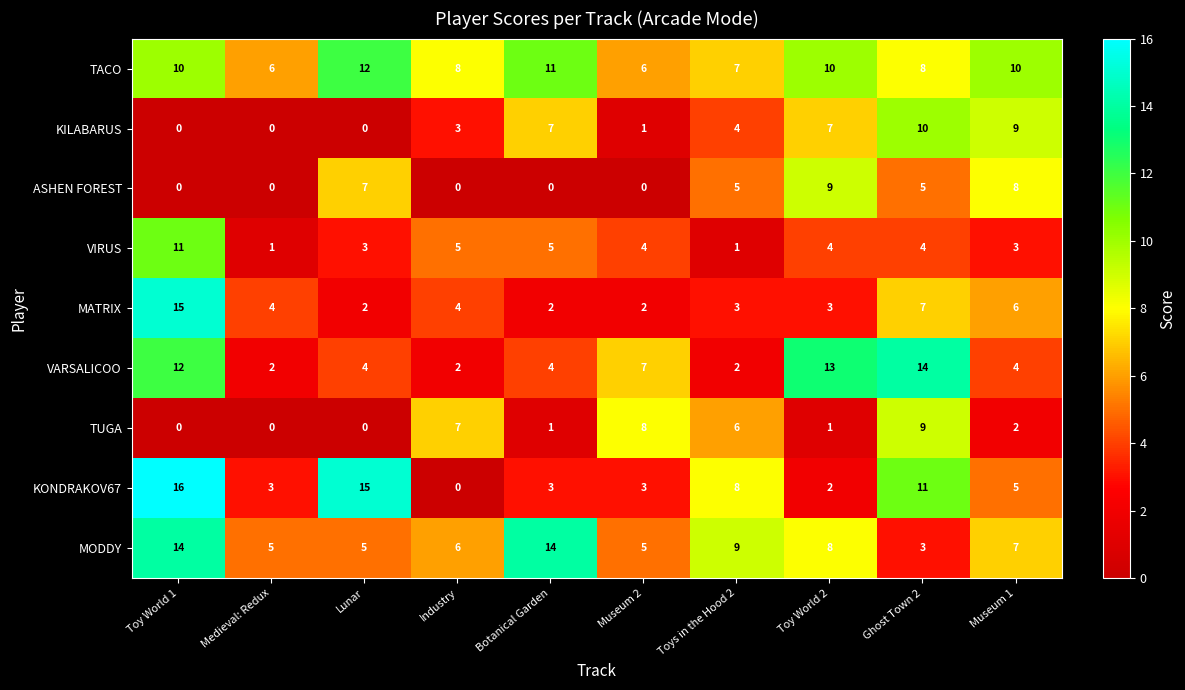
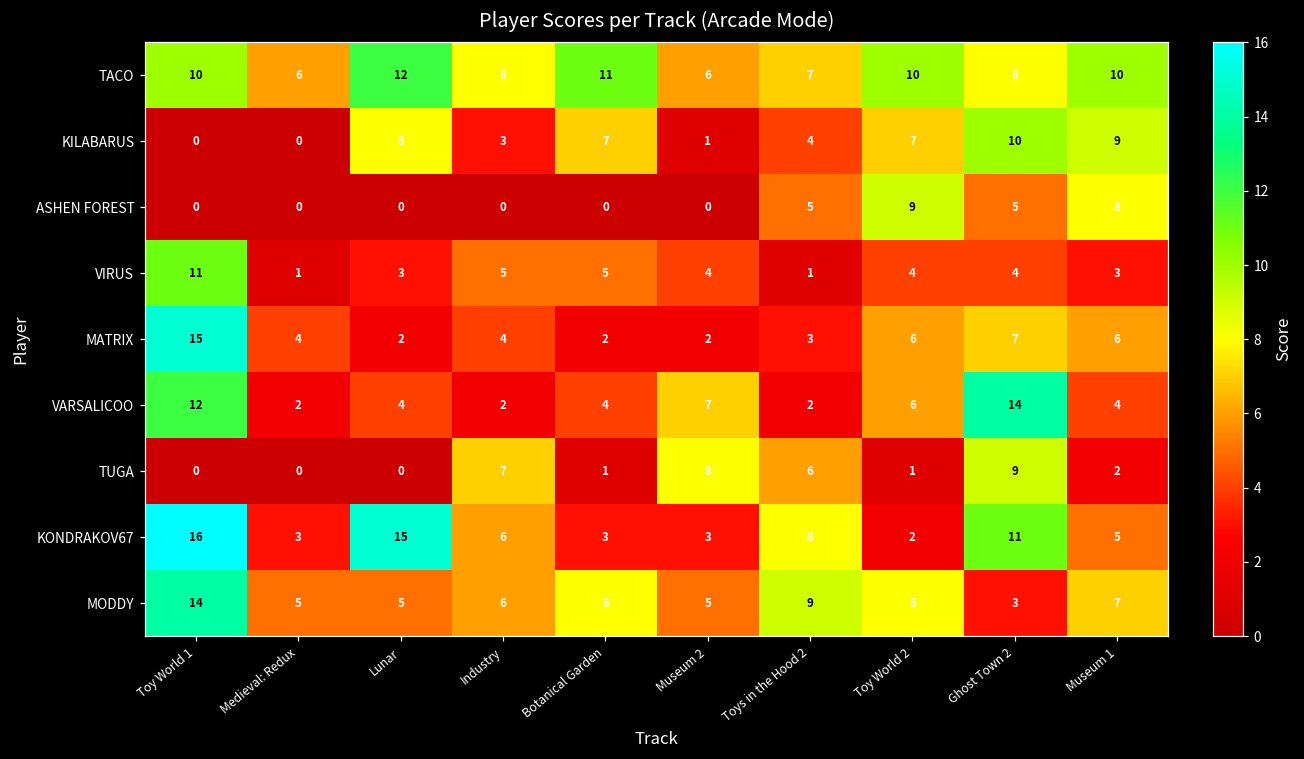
KILABARUS, Lunar: 0 -> 8
ASHEN FOREST, Lunar: 7 -> 0
MATRIX, Toy World 2: 3 -> 6
VARSALICOO, Toy World 2: 13 -> 6
KONDRAKOV67, Industry: 0 -> 6
MODDY, Botanical Garden: 14 -> 8
